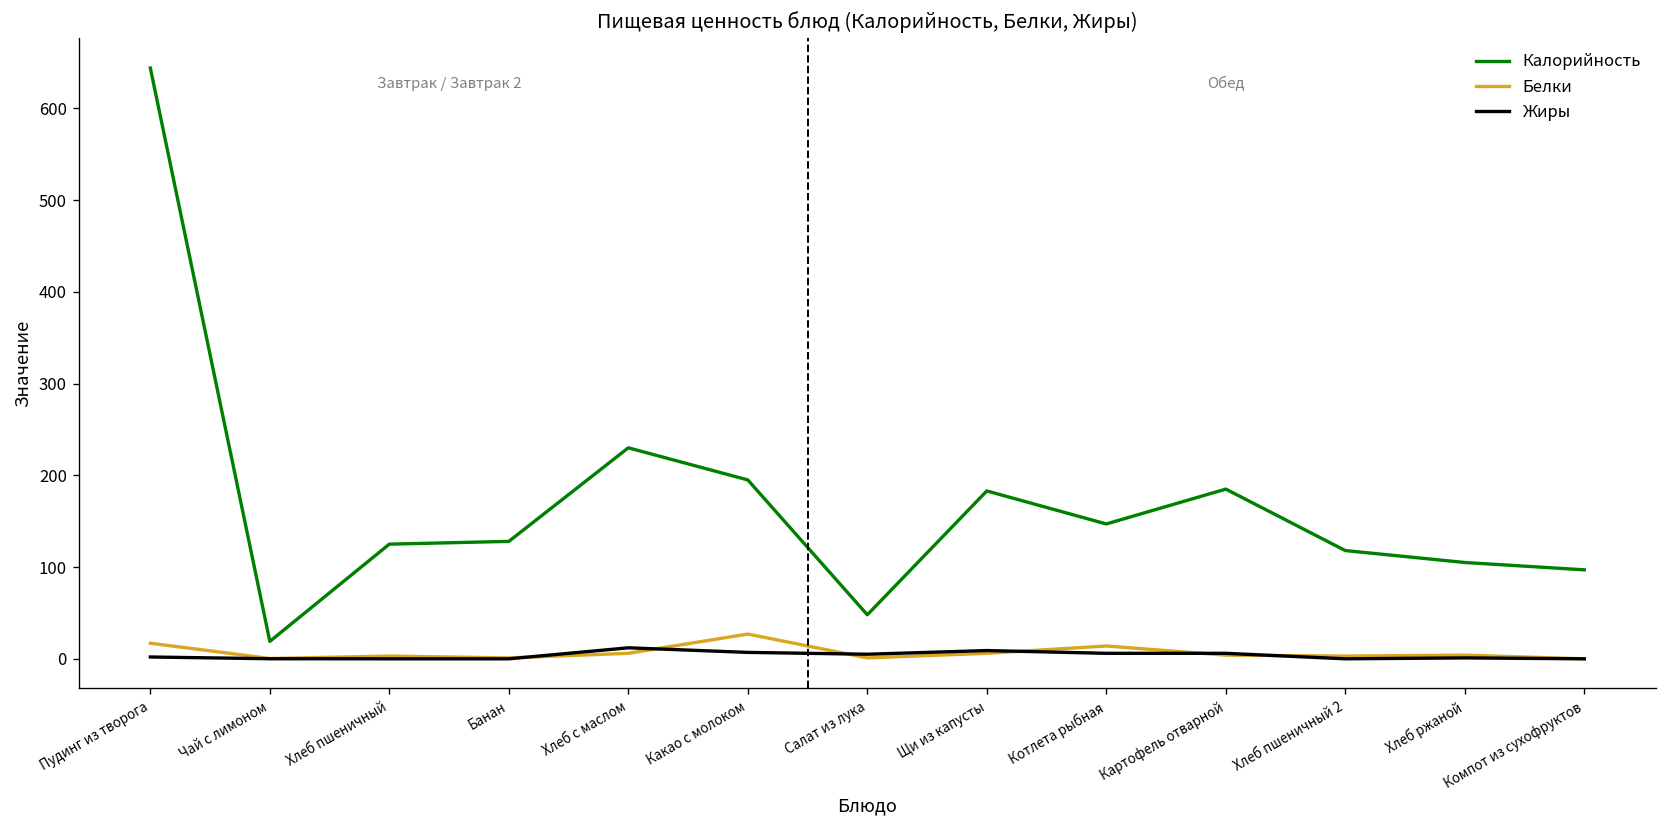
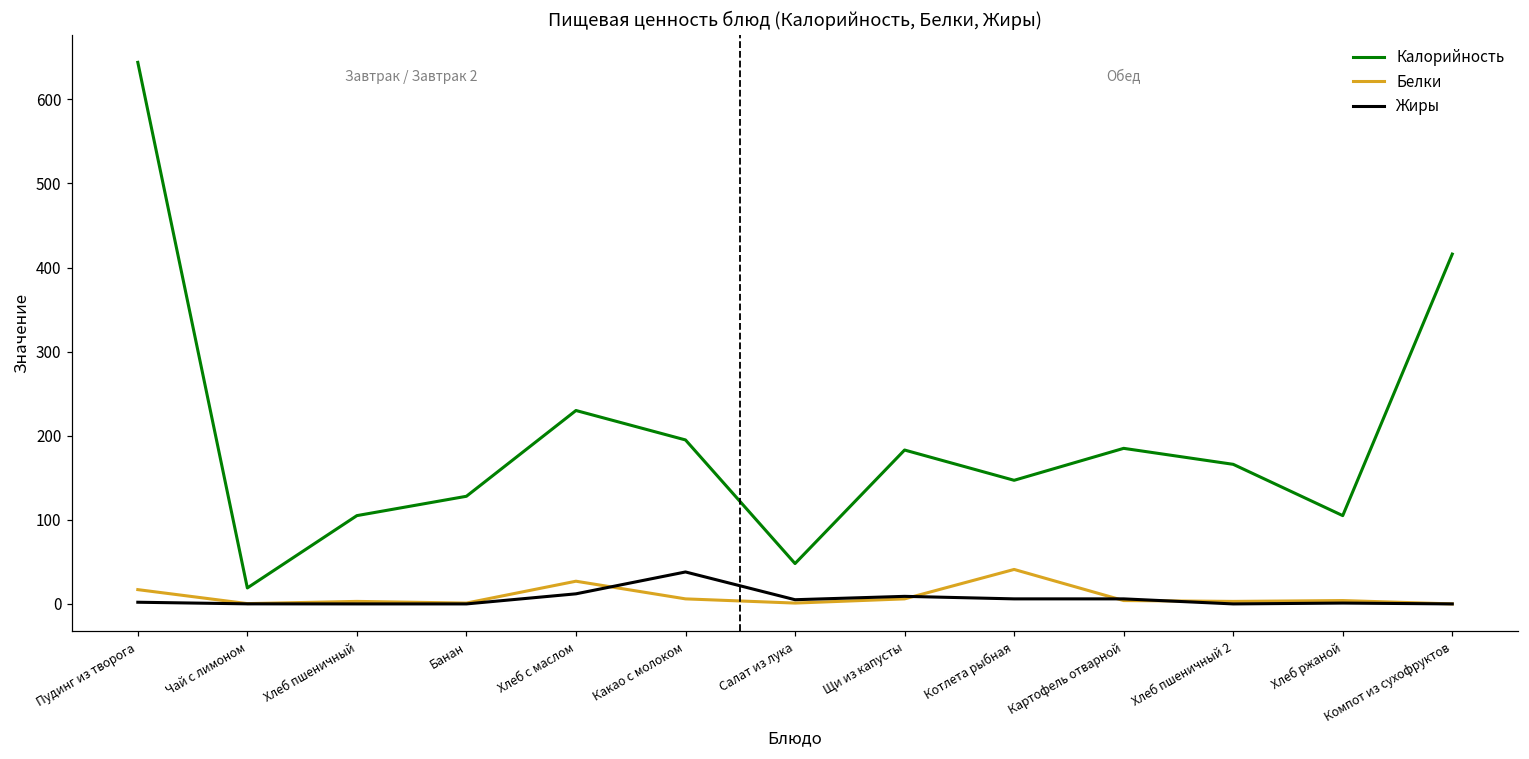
Калорийность, Хлеб пшеничный: 130 -> 110
Белки, Хлеб с маслом: 10 -> 30
Белки, Какао с молоком: 30 -> 10
Жиры, Какао с молоком: 10 -> 40
Белки, Котлета рыбная: 10 -> 40
Калорийность, Хлеб пшеничный 2: 120 -> 170
Калорийность, Компот из сухофруктов: 100 -> 420
